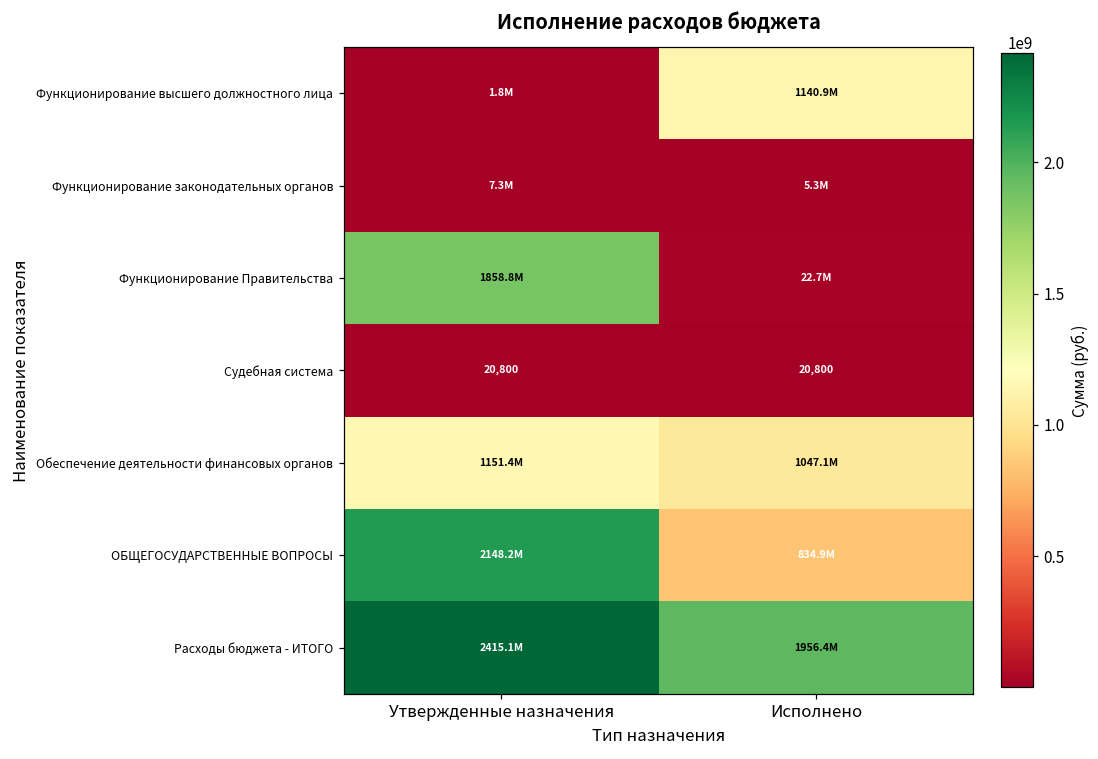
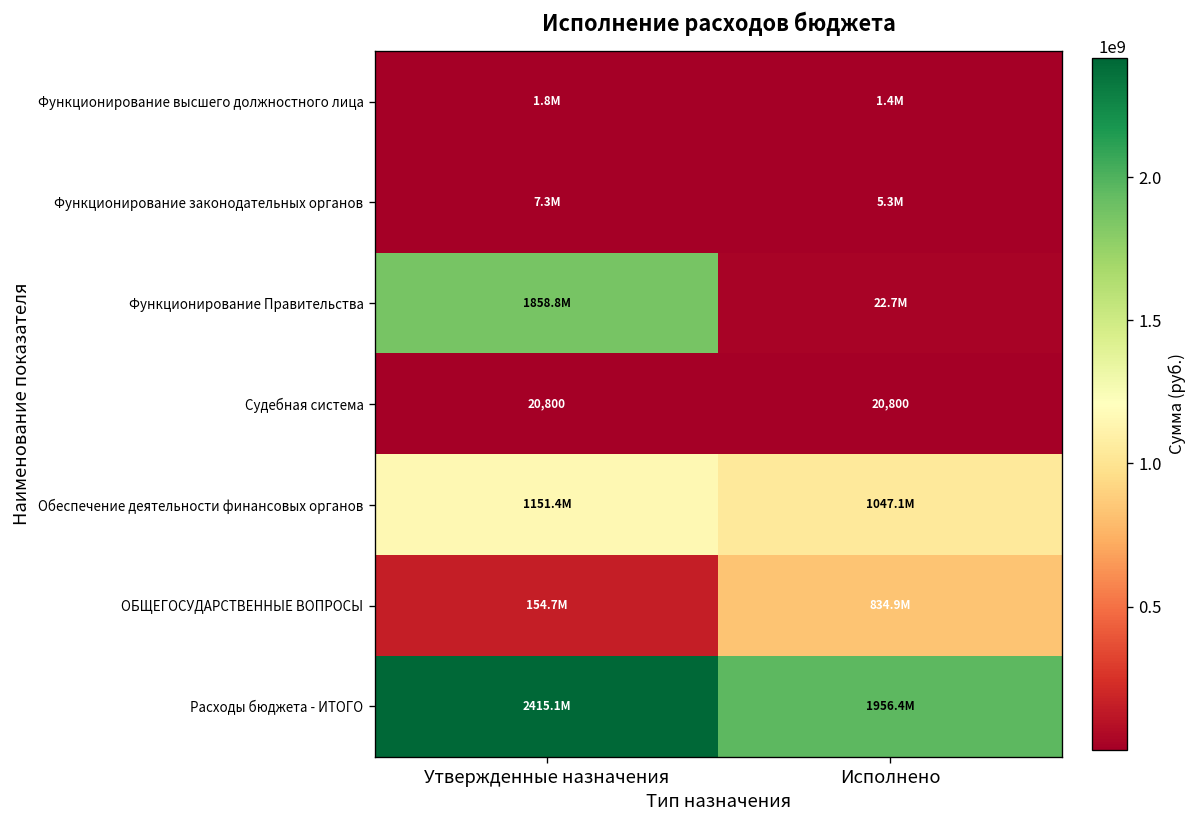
Функционирование высшего должностного лица, Исполнено: 1140.9M -> 1.4M
ОБЩЕГОСУДАРСТВЕННЫЕ ВОПРОСЫ, Утвержденные назначения: 2148.2M -> 154.7M
